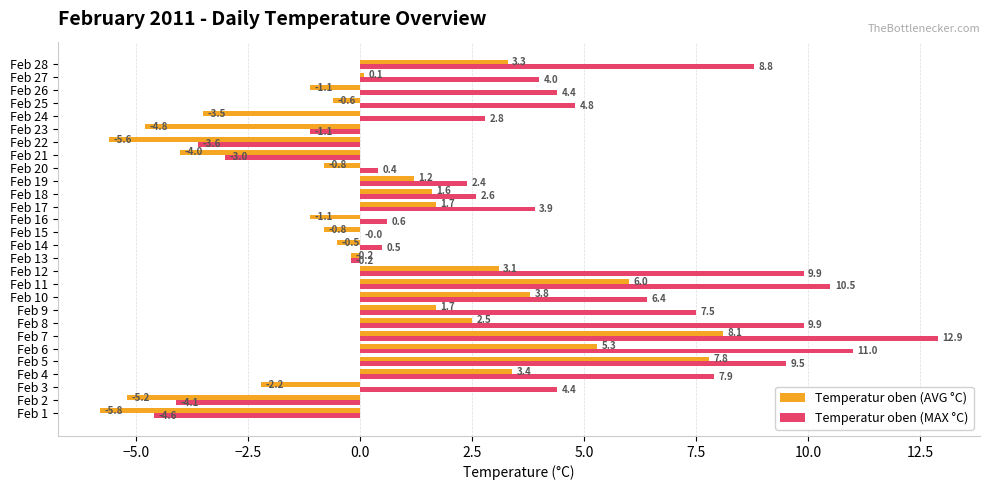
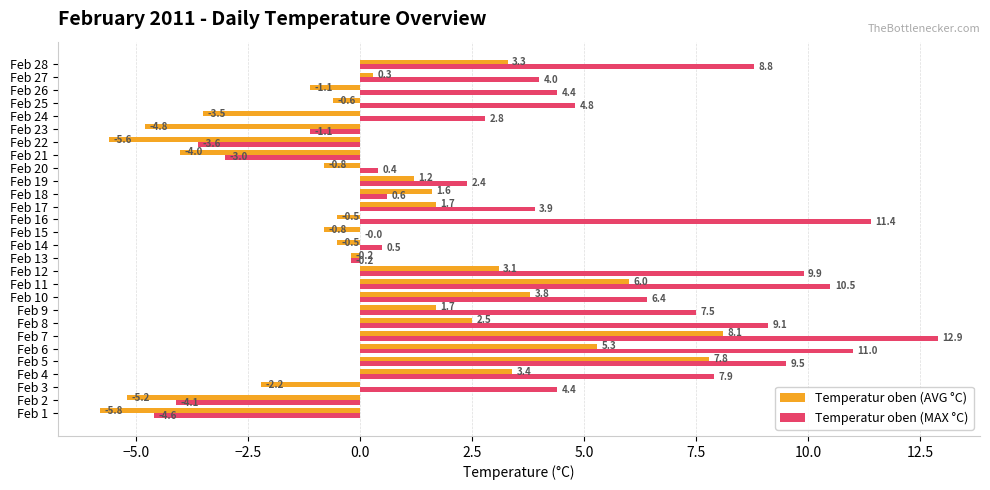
Temperatur oben (AVG °C), Feb 27: 0.1 -> 0.3
Temperatur oben (MAX °C), Feb 18: 2.6 -> 0.6
Temperatur oben (AVG °C), Feb 16: -1.1 -> -0.5
Temperatur oben (MAX °C), Feb 16: 0.6 -> 11.4
Temperatur oben (MAX °C), Feb 8: 9.9 -> 9.1
